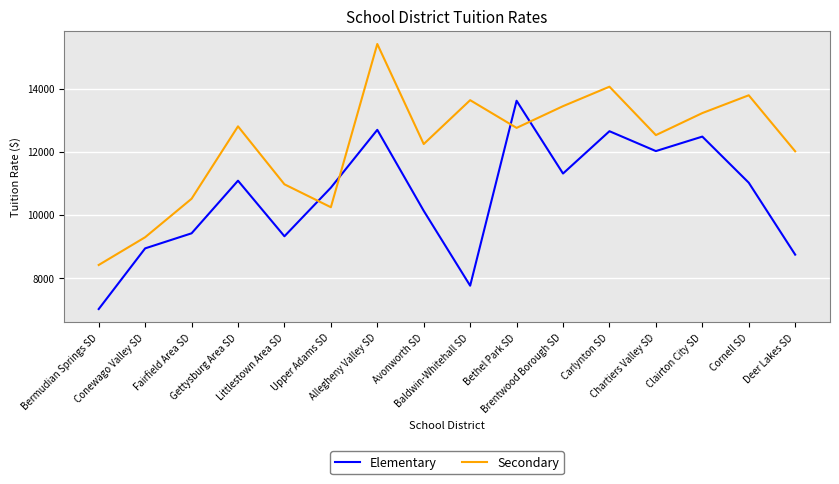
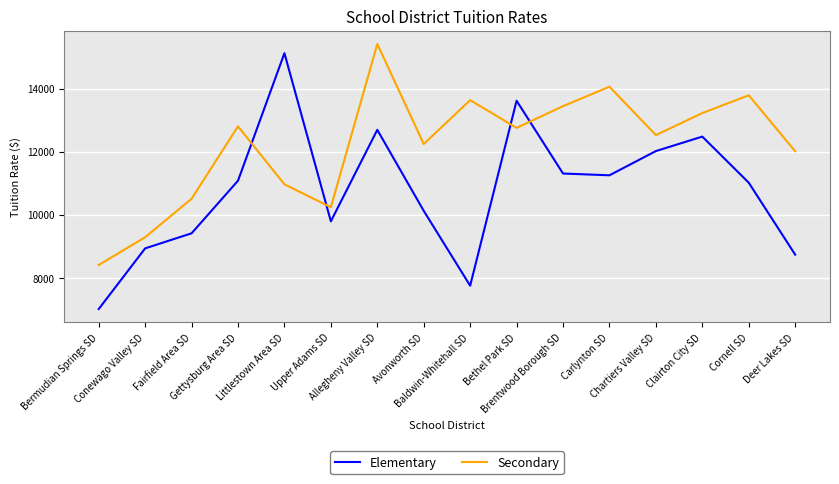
Elementary, Littlestown Area SD: 9300 -> 15100
Elementary, Upper Adams SD: 10900 -> 9800
Elementary, Carlynton SD: 12600 -> 11300
